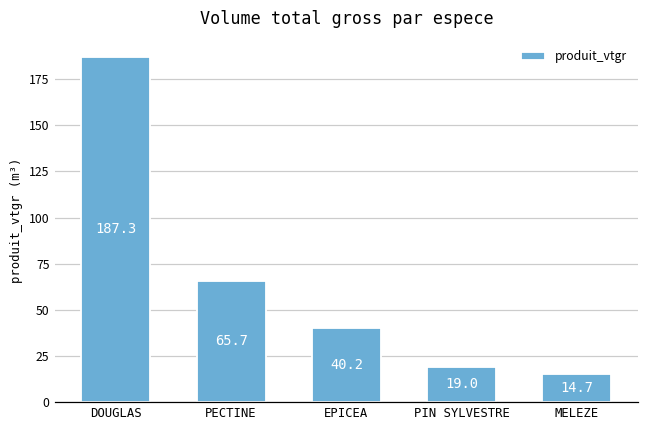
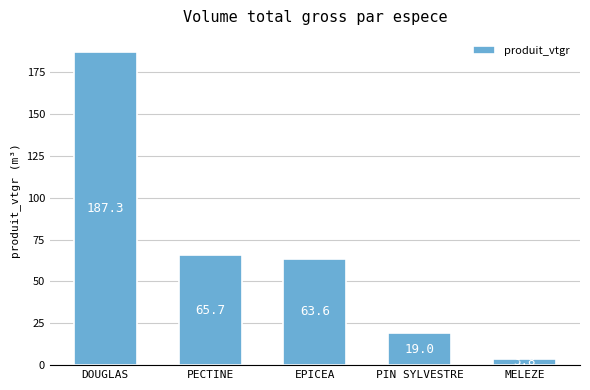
EPICEA: 40.2 -> 63.6
MELEZE: 15 -> 4
